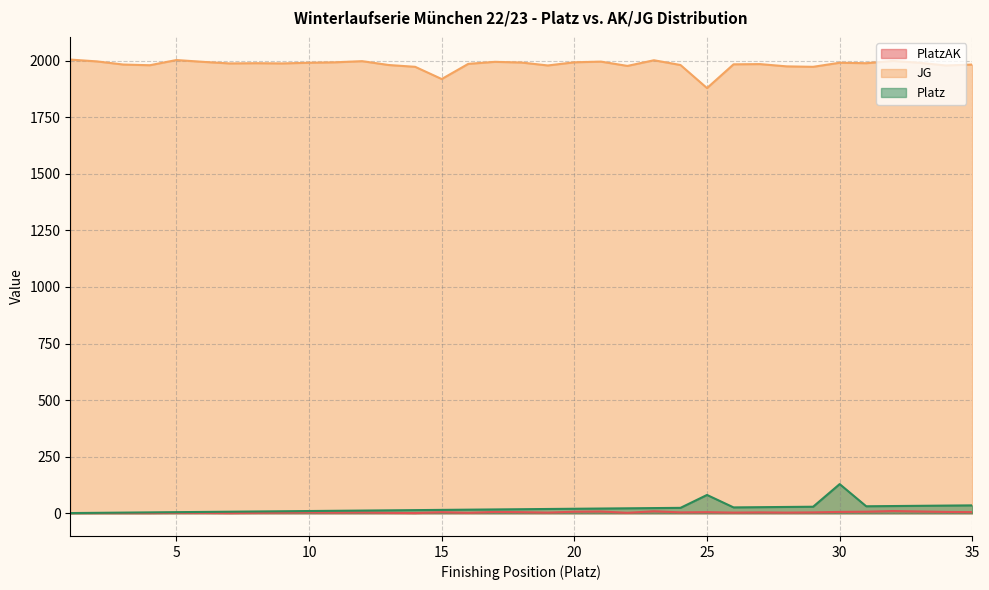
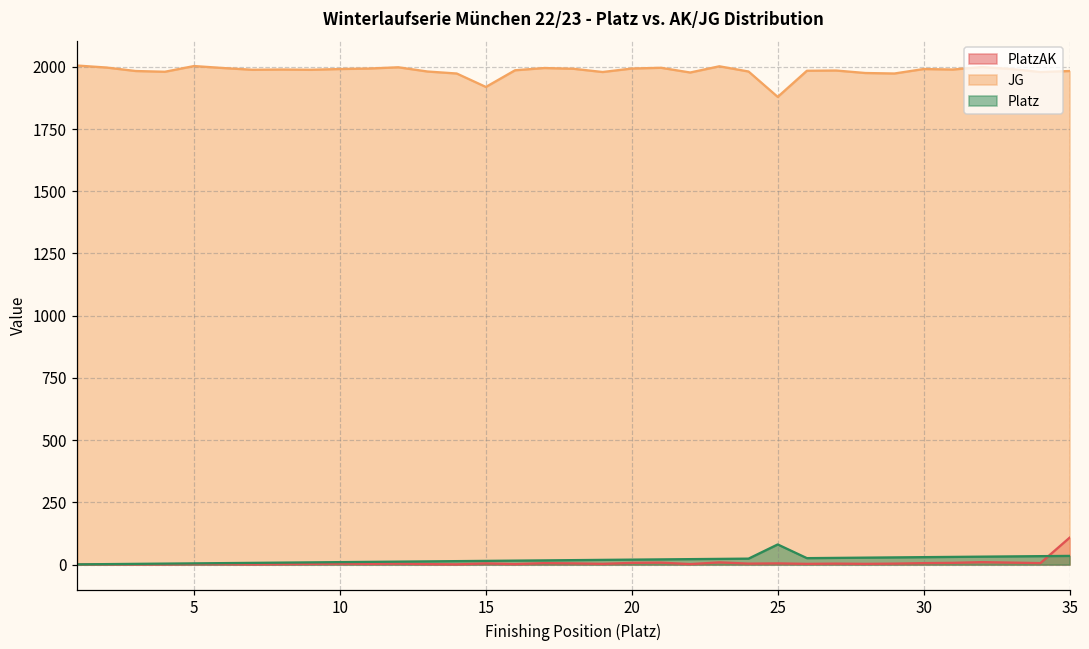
Platz, 30: 130 -> 30
PlatzAK, 35: 10 -> 110
